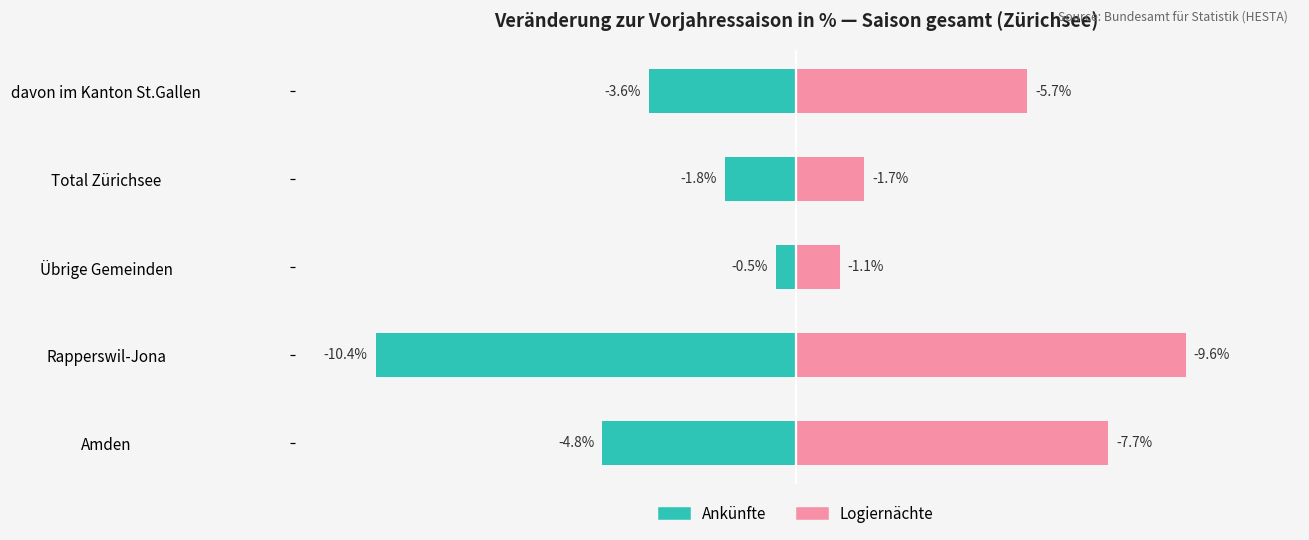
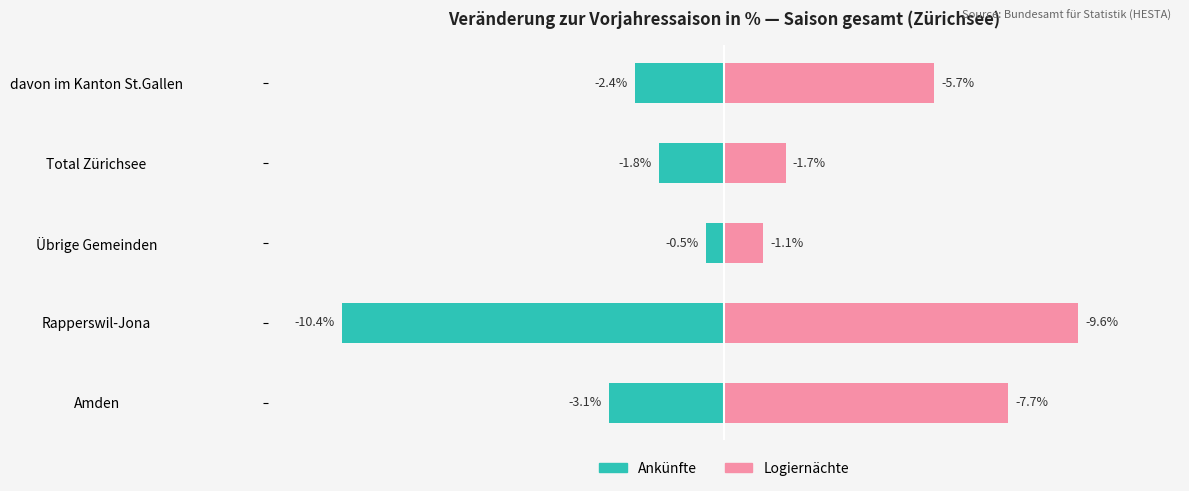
Ankünfte, davon im Kanton St.Gallen: -3.6% -> -2.4%
Ankünfte, Amden: -4.8% -> -3.1%
